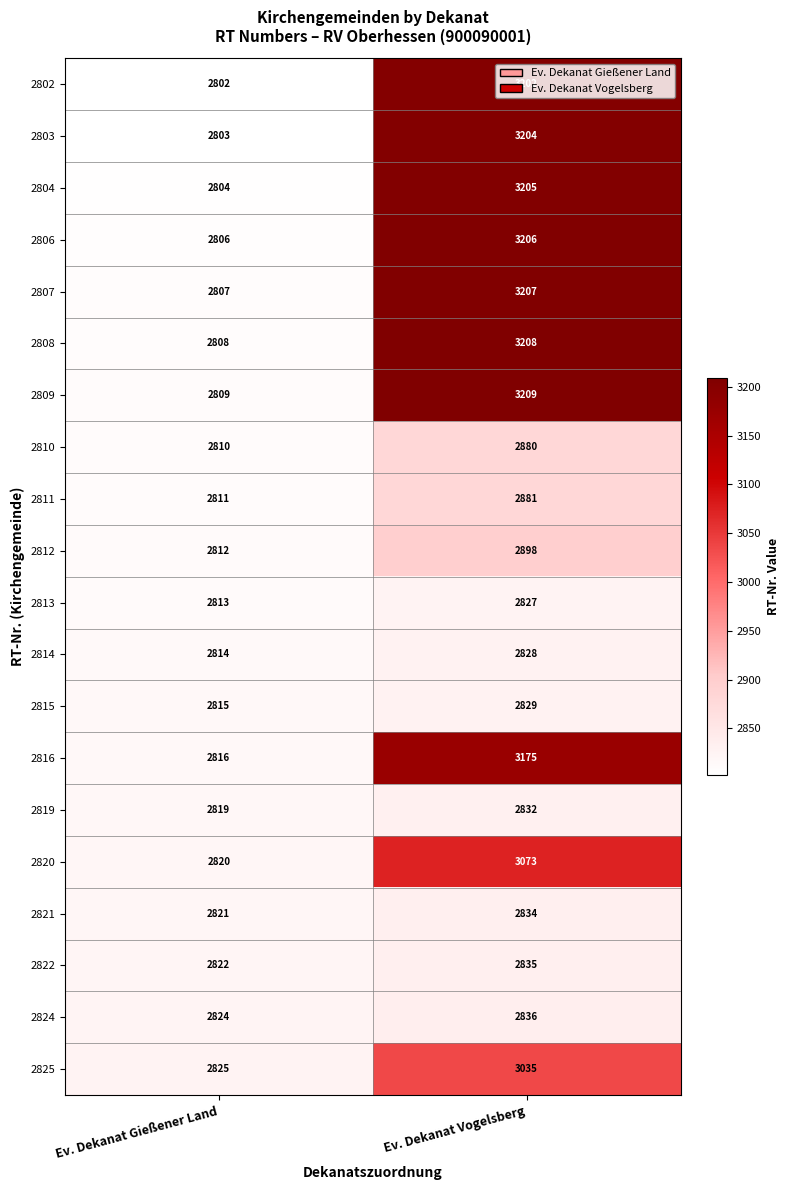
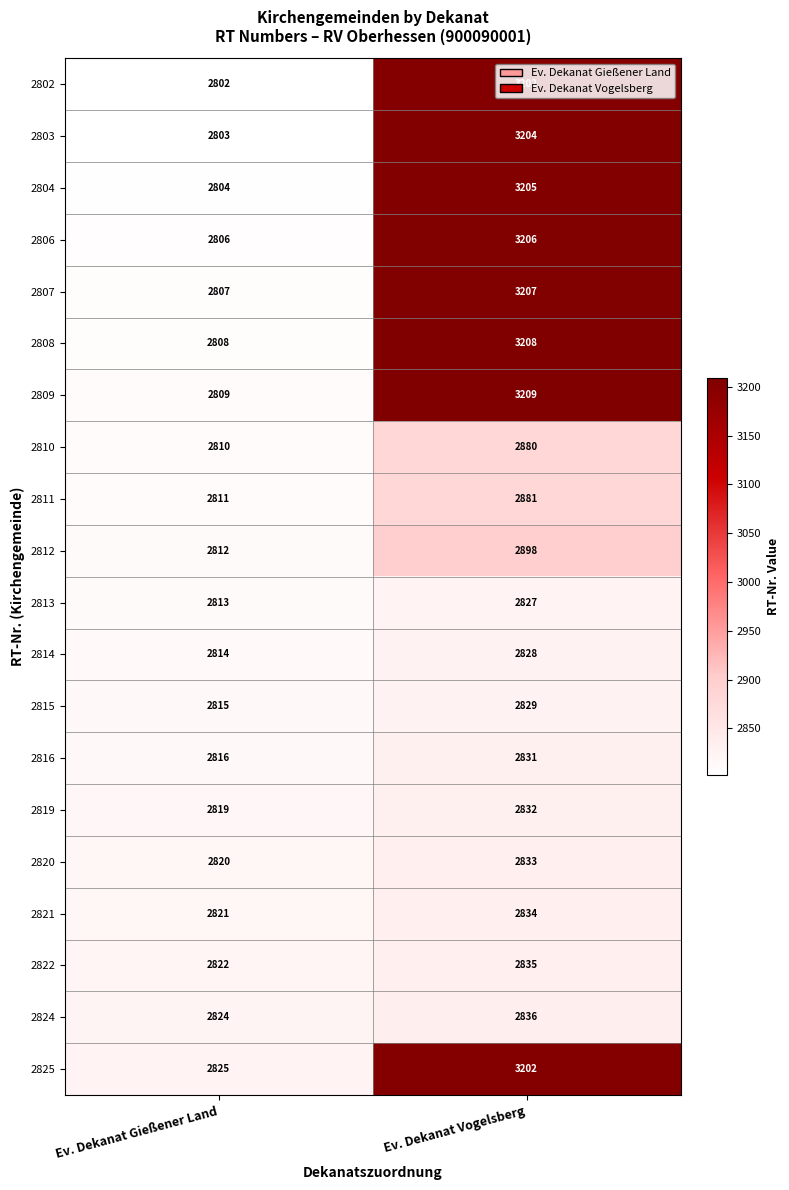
2816, Ev. Dekanat Vogelsberg: 3175 -> 2831
2820, Ev. Dekanat Vogelsberg: 3073 -> 2833
2825, Ev. Dekanat Vogelsberg: 3035 -> 3202
